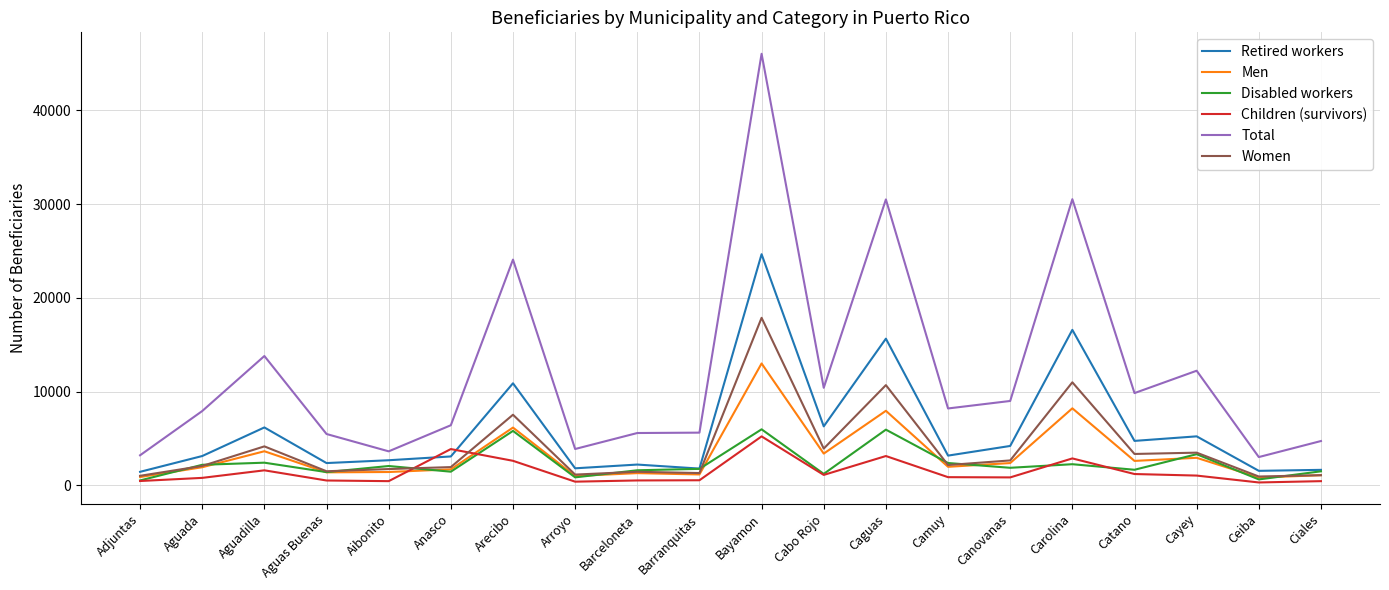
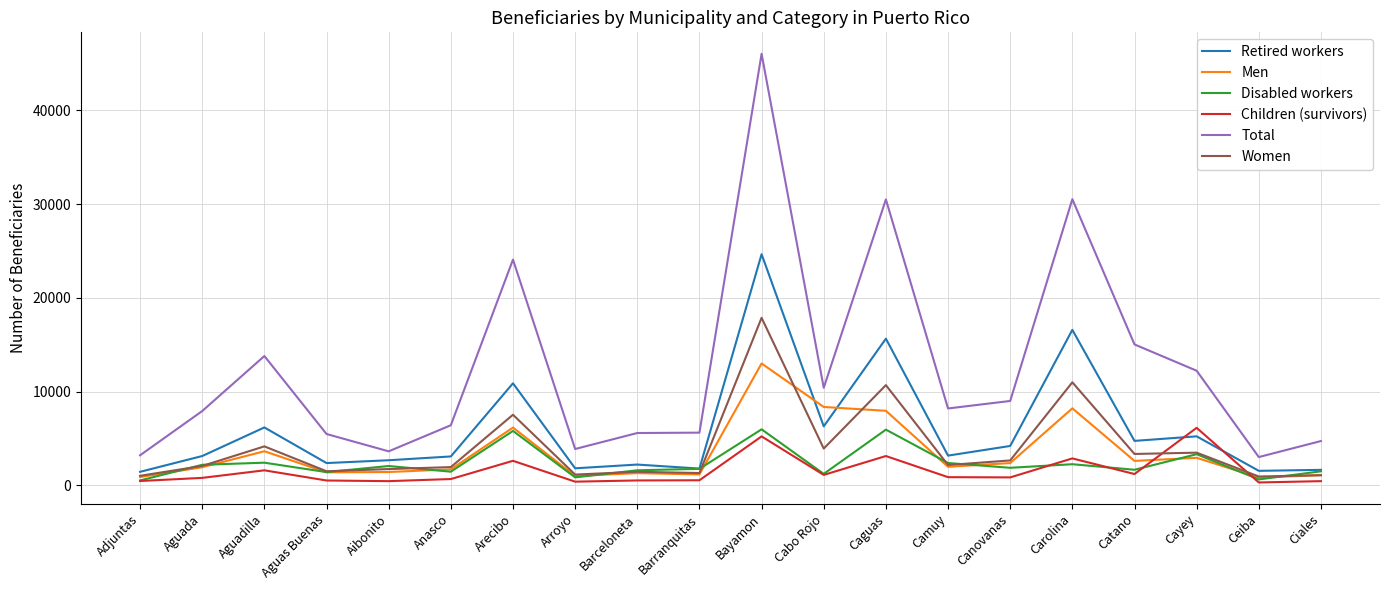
Children (survivors), Anasco: 4000 -> 1000
Men, Cabo Rojo: 3000 -> 8000
Total, Catano: 10000 -> 15000
Children (survivors), Cayey: 1000 -> 6000
